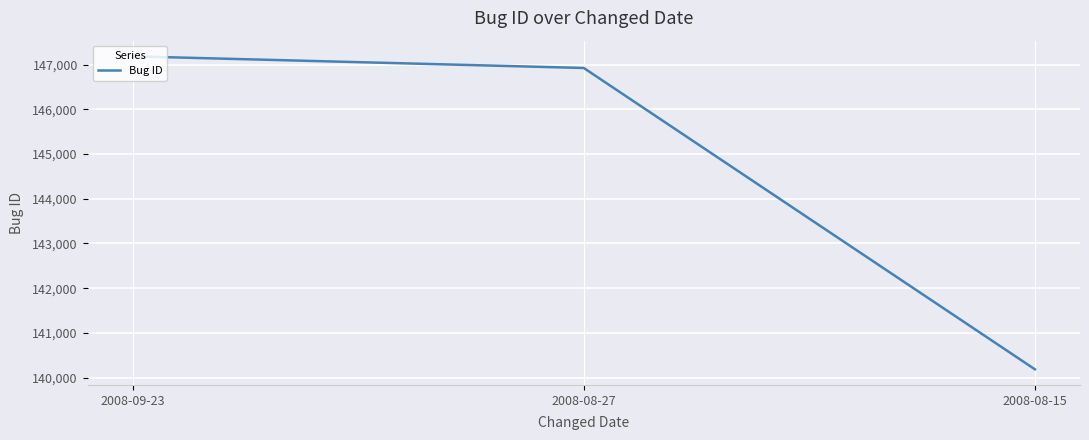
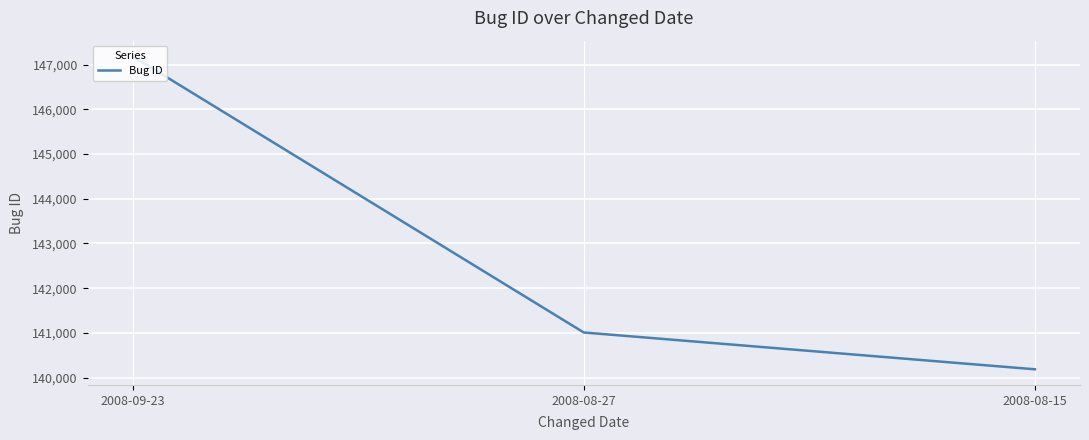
2008-08-27: 146,900 -> 141,000
